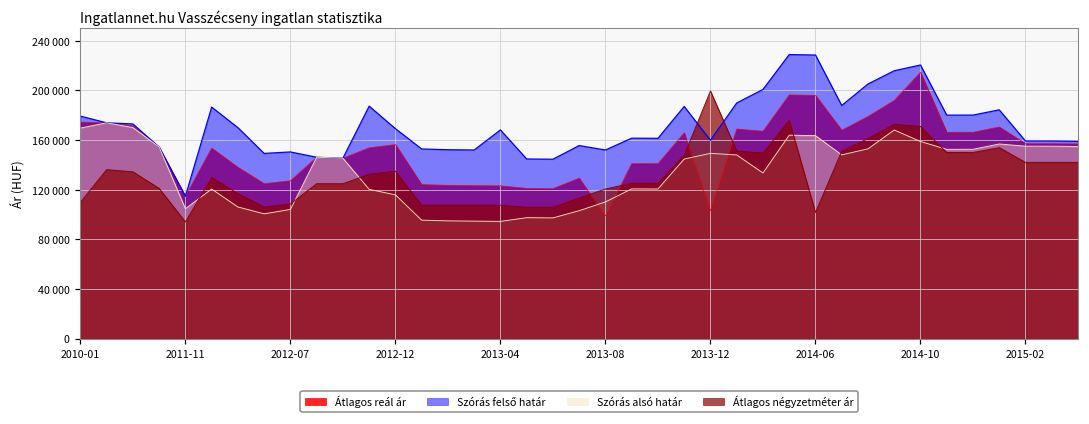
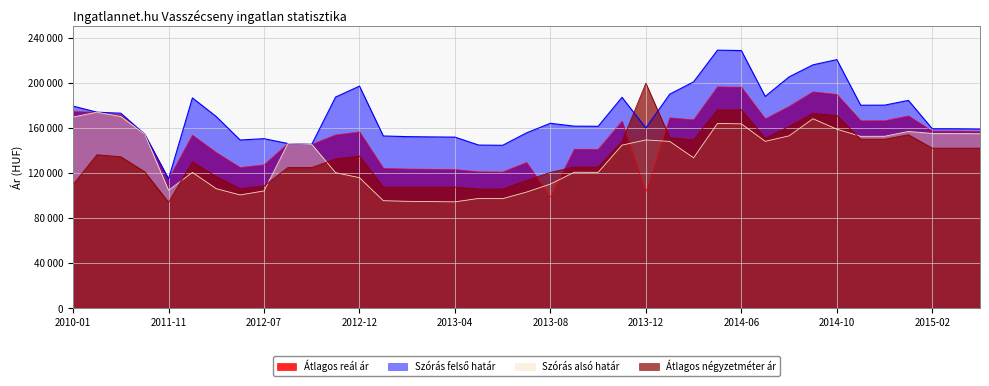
Szórás felső határ, 2012-12: 169000 -> 197000
Szórás felső határ, 2013-04: 168000 -> 152000
Szórás felső határ, 2013-08: 152000 -> 164000
Átlagos négyzetméter ár, 2014-06: 102000 -> 176000
Átlagos reál ár, 2014-10: 215000 -> 190000
